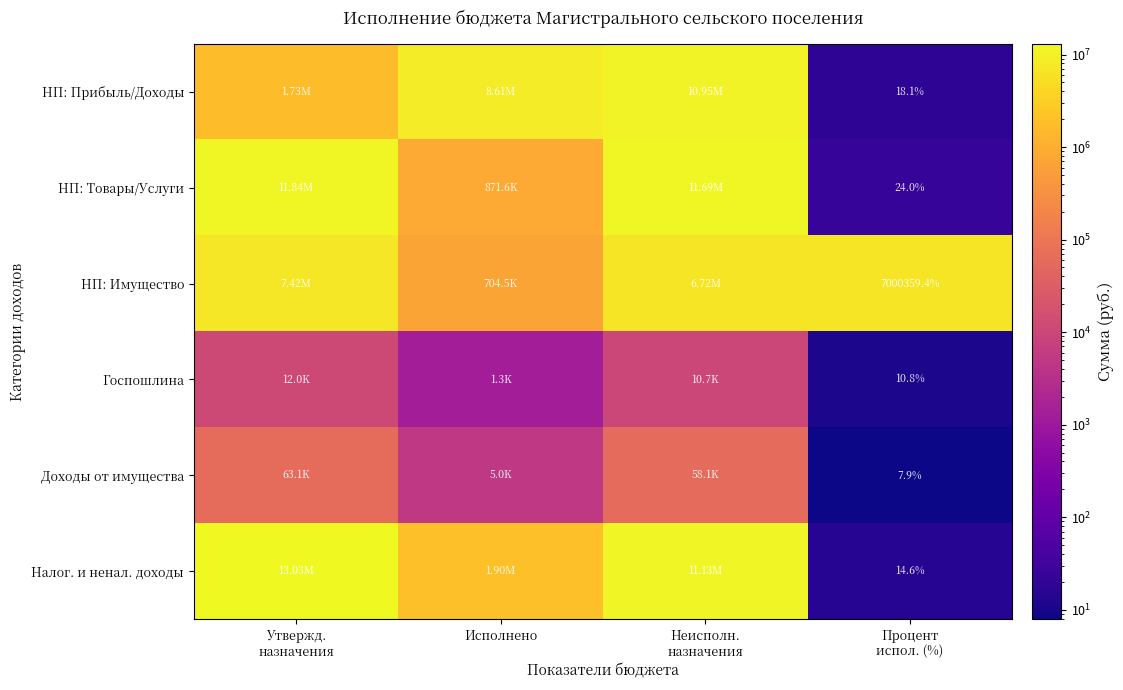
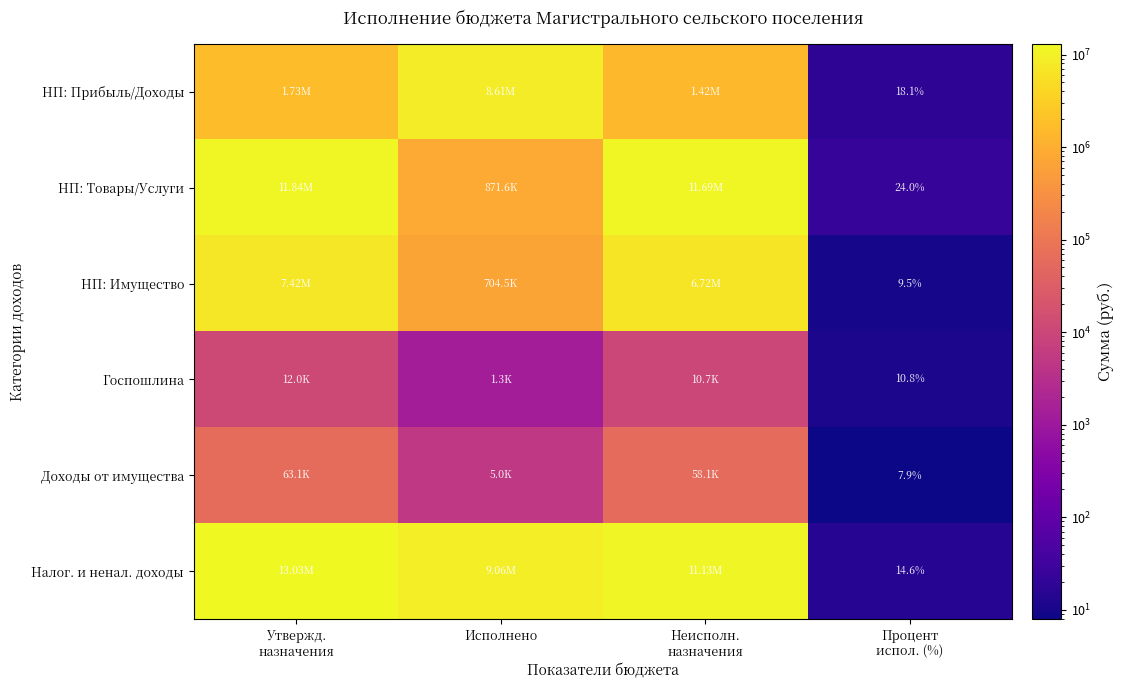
НП: Прибыль/Доходы, Неисполн. назначения: 10.95M -> 1.42M
НП: Имущество, Процент испол. (%): 7000359.4% -> 9.5%
Налог. и ненал. доходы, Исполнено: 1.90M -> 9.06M
